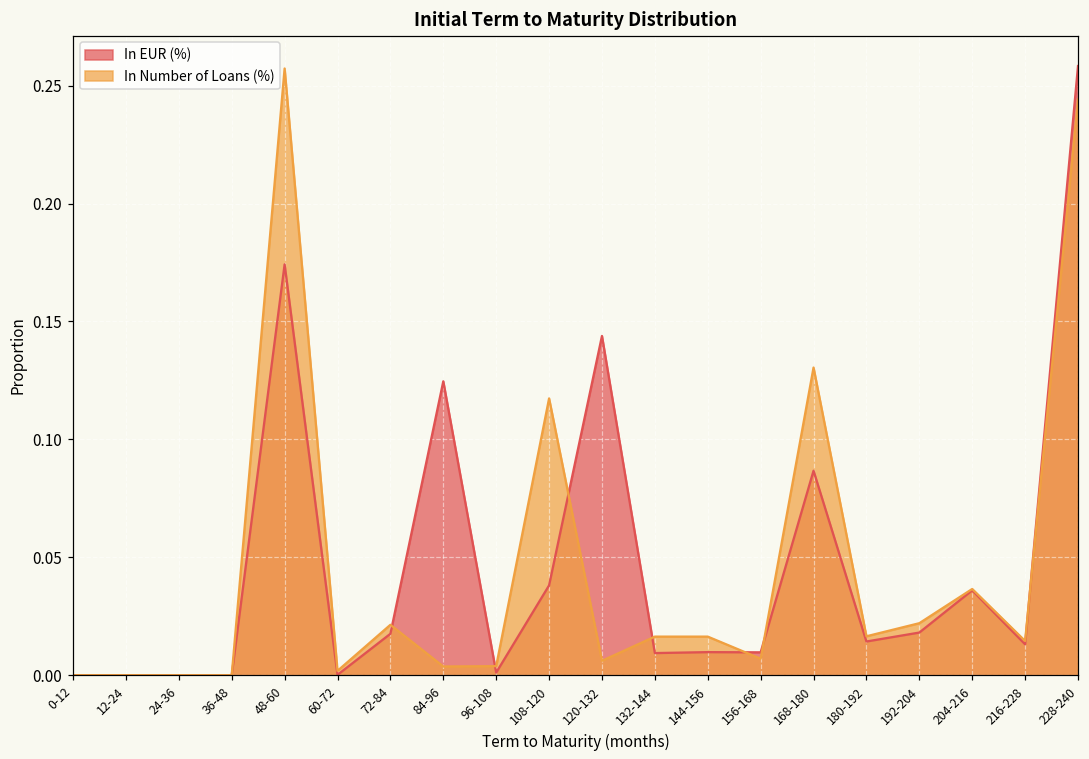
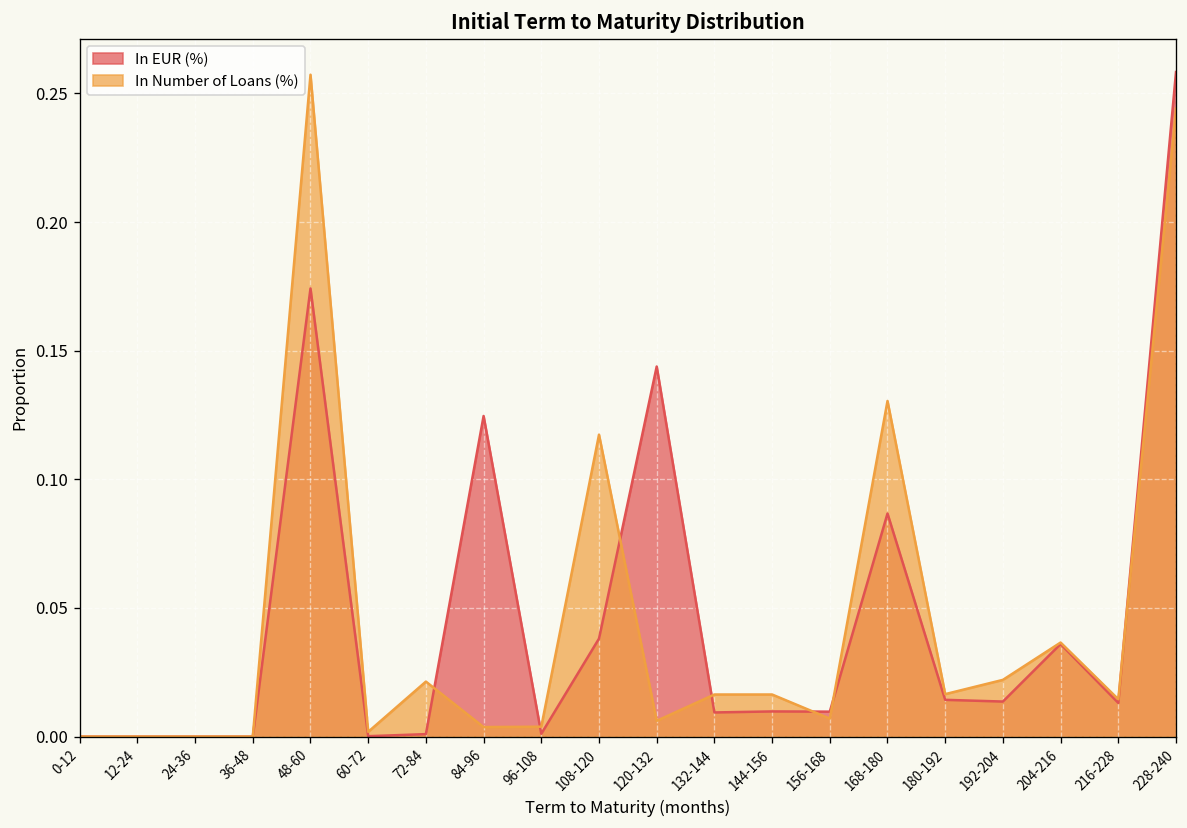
In EUR (%), 72-84: 0.018 -> 0.001
In EUR (%), 192-204: 0.018 -> 0.014
